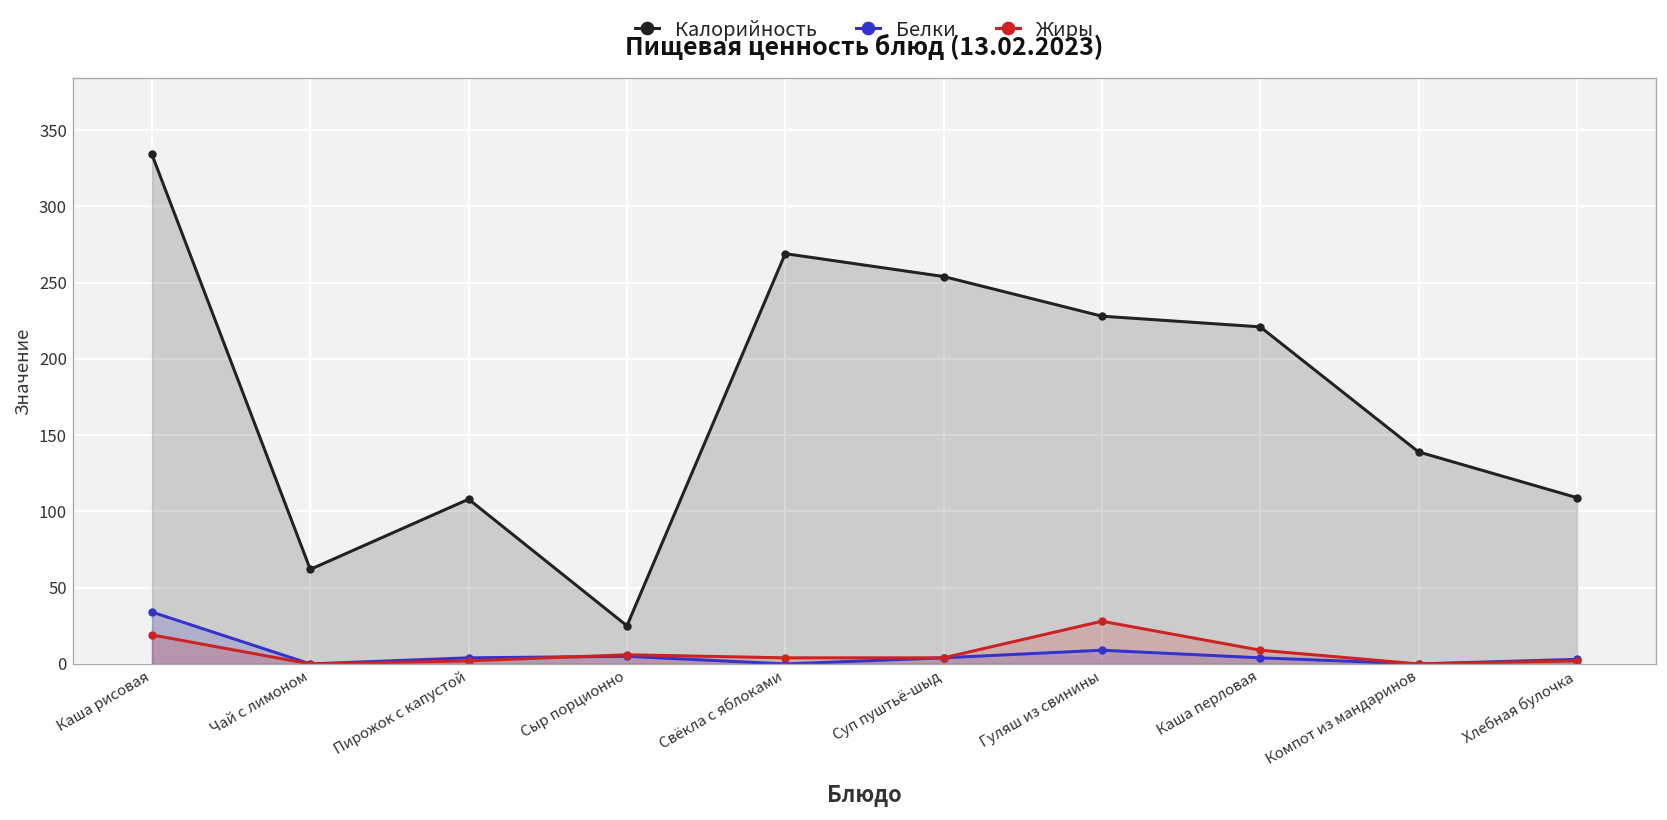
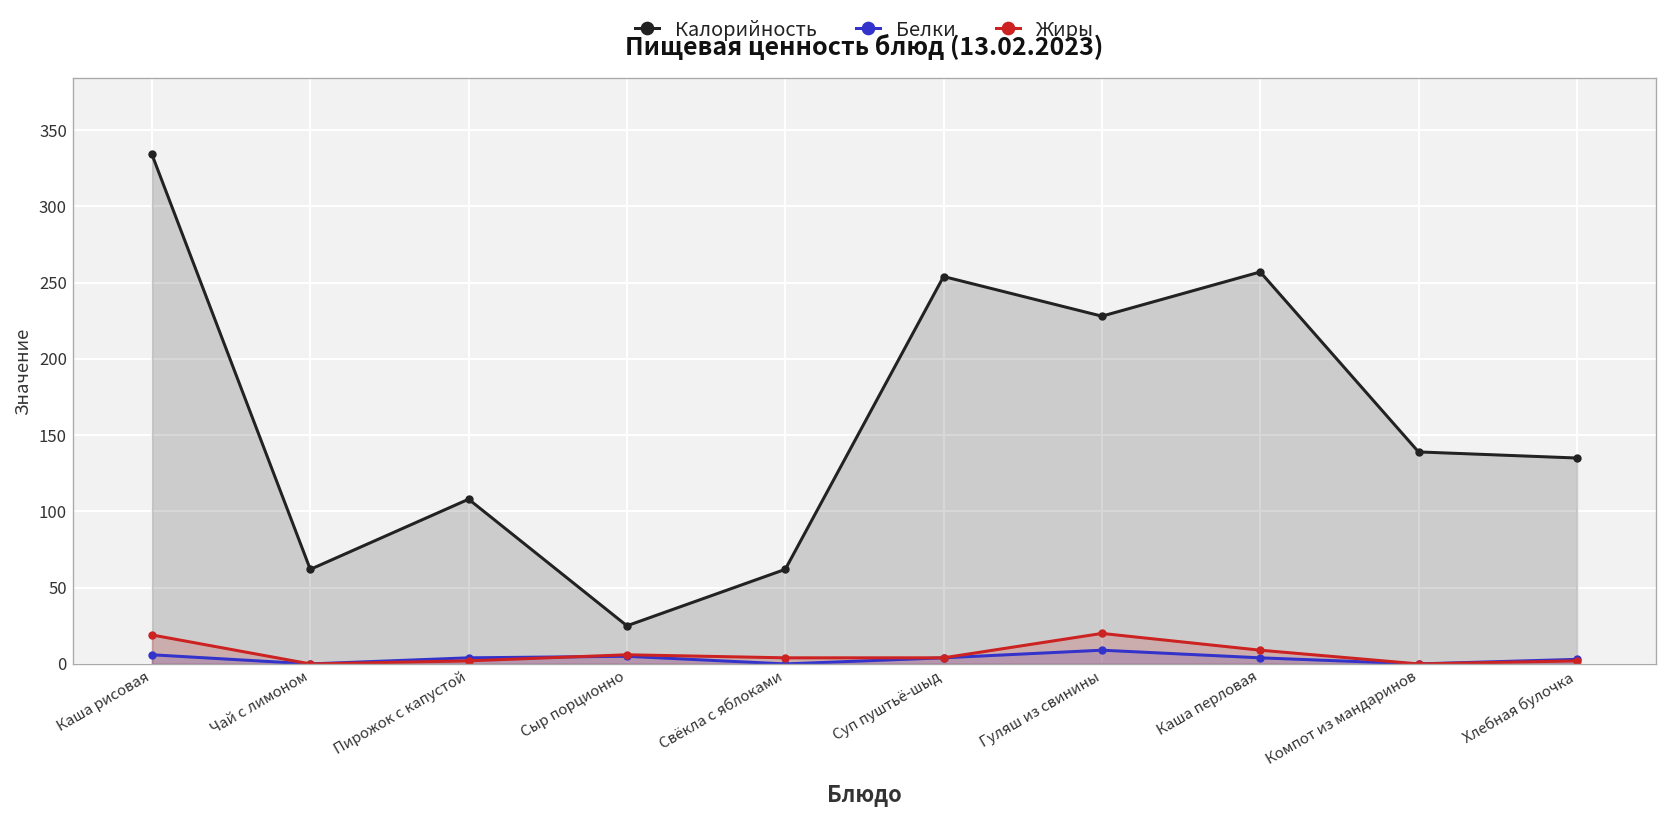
Белки, Каша рисовая: 34 -> 6
Калорийность, Свёкла с яблоками: 269 -> 62
Жиры, Гуляш из свинины: 28 -> 20
Калорийность, Каша перловая: 221 -> 257
Калорийность, Хлебная булочка: 109 -> 135
